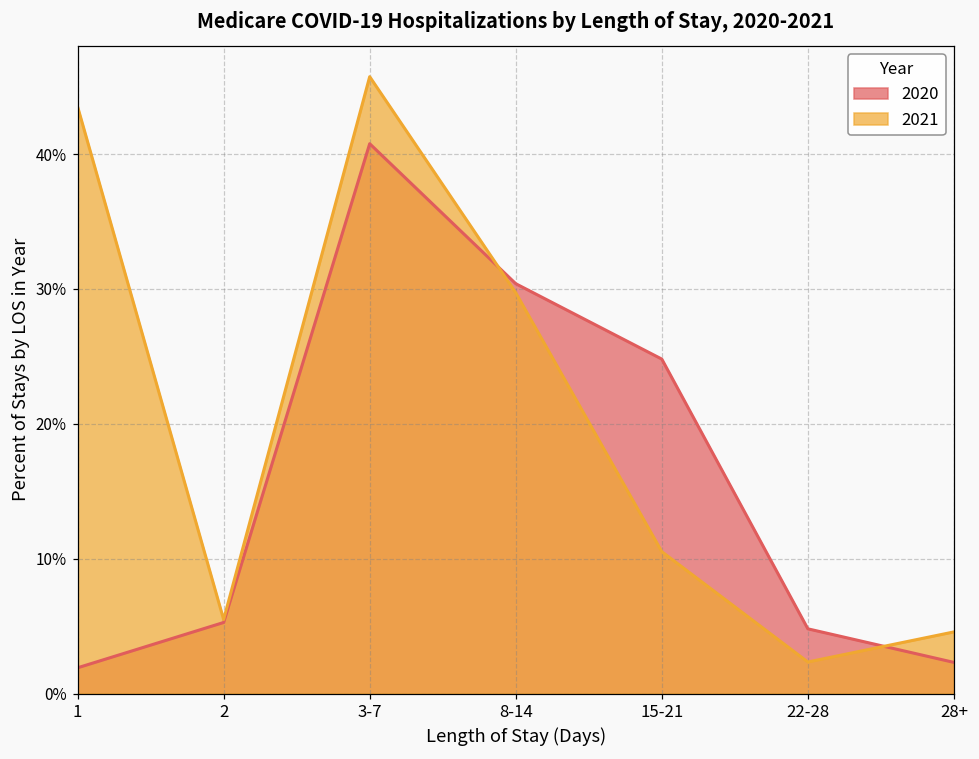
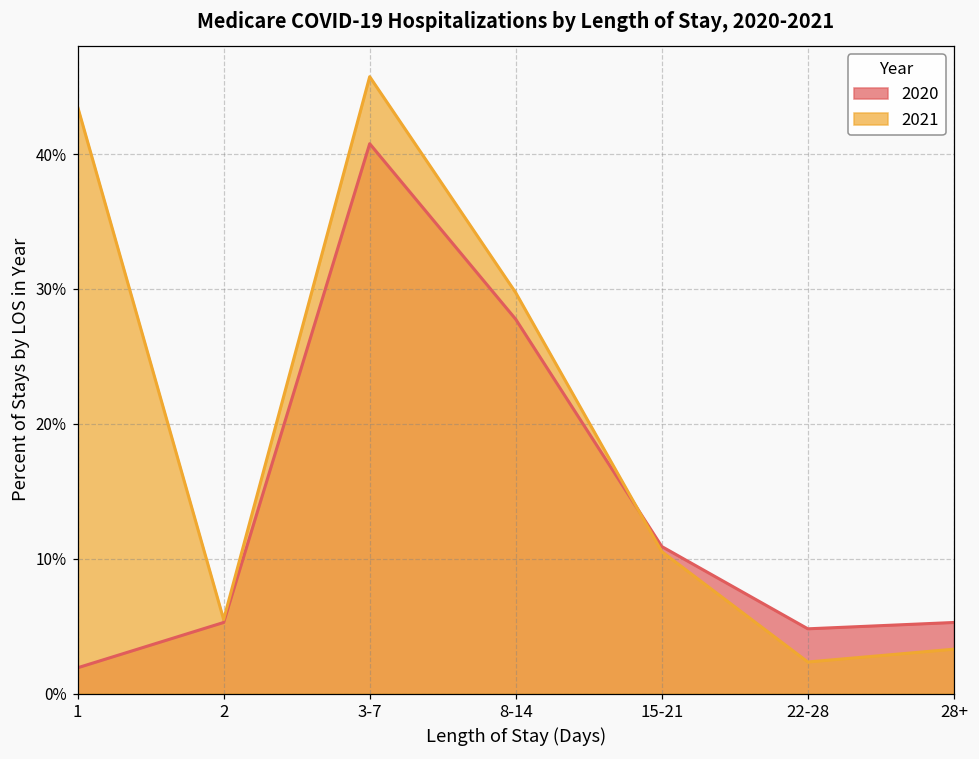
2020, 8-14: 30.4% -> 27.8%
2020, 15-21: 24.8% -> 10.9%
2020, 28+: 2.3% -> 5.3%
2021, 28+: 4.6% -> 3.3%
